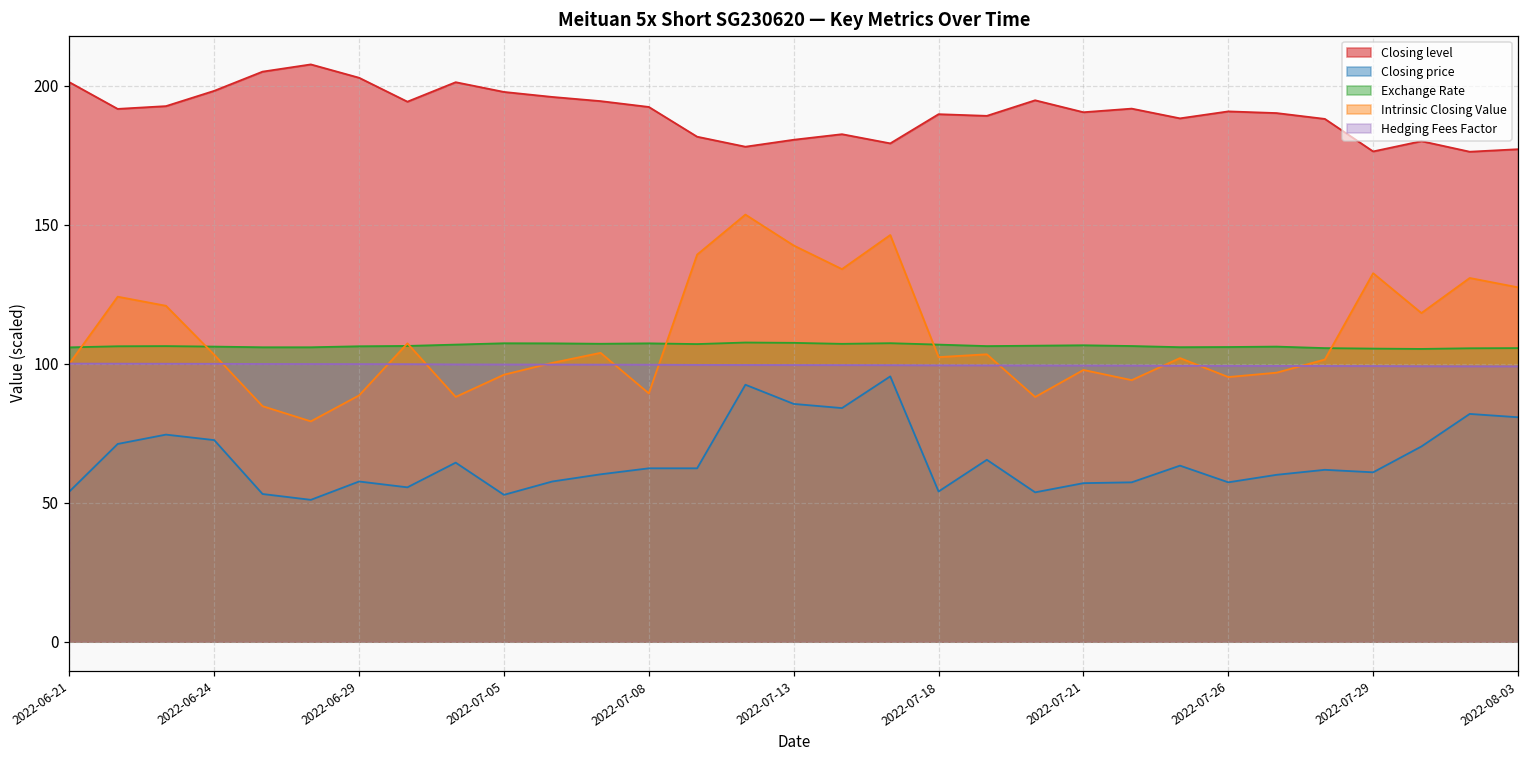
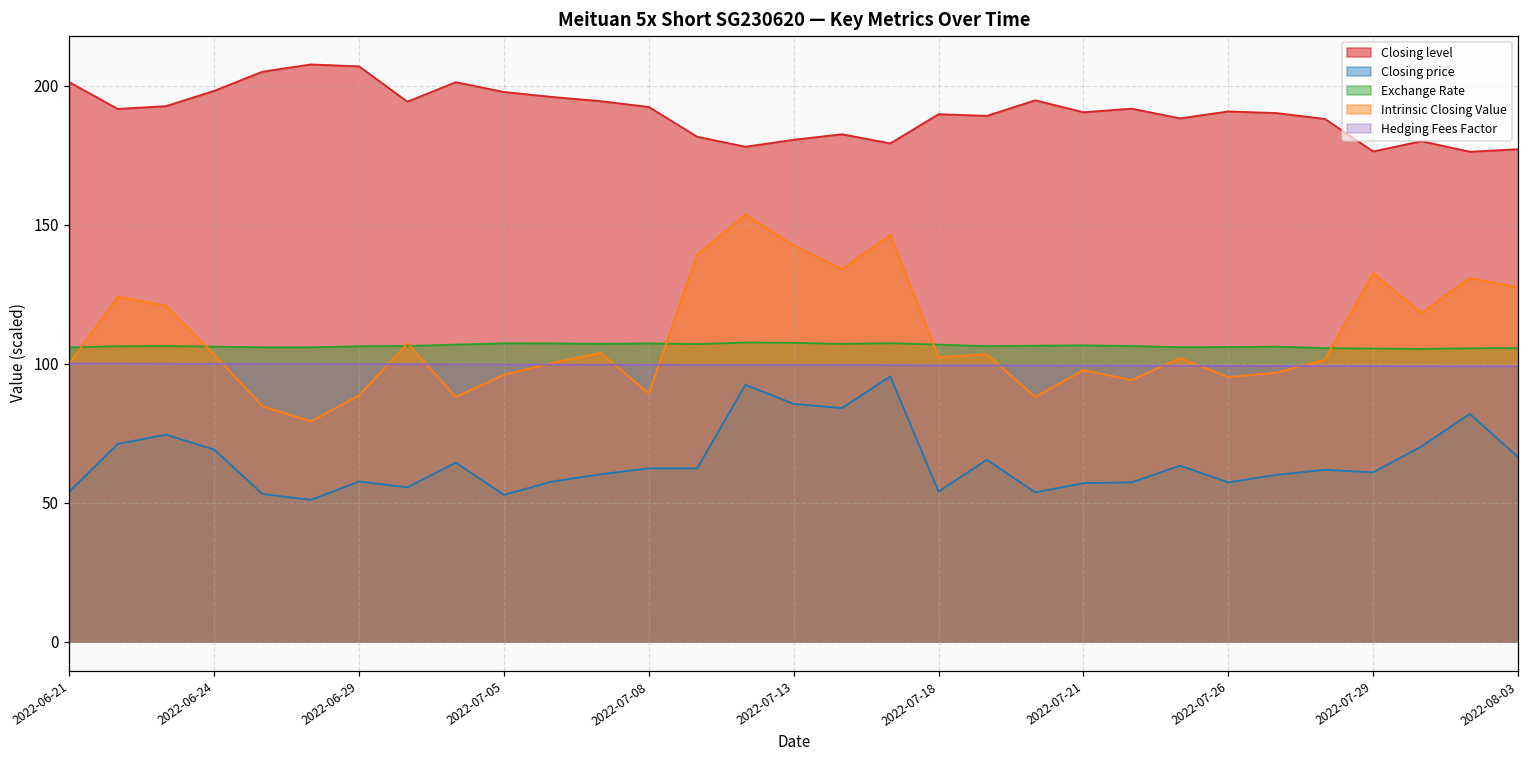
Closing price, 2022-06-24: 72 -> 69
Closing level, 2022-06-29: 203 -> 207
Closing price, 2022-08-03: 81 -> 66
